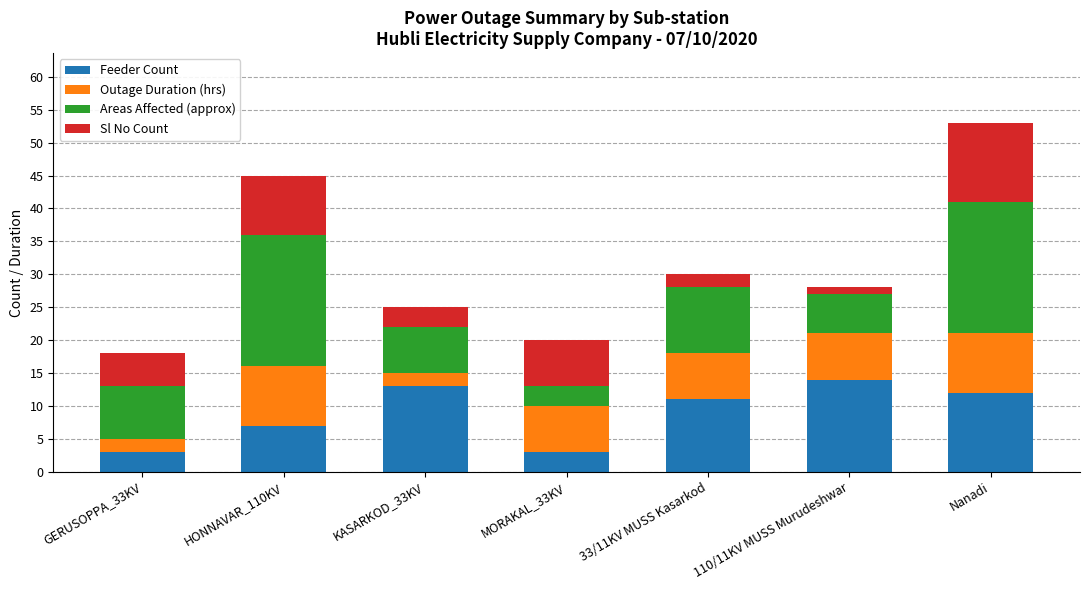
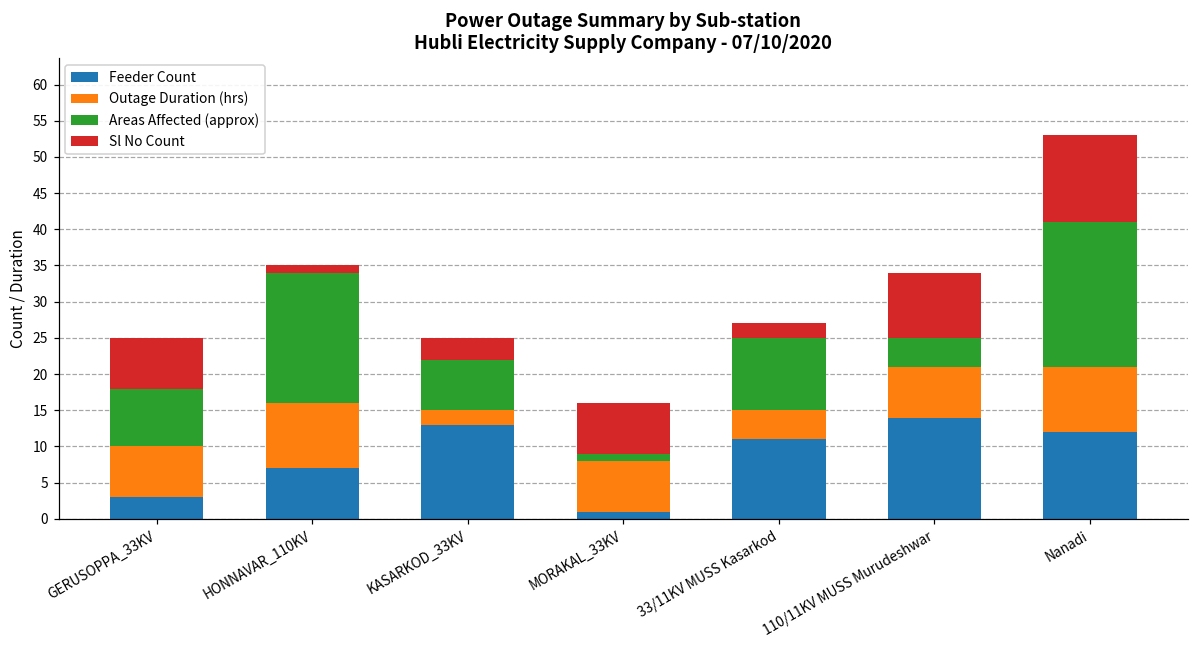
Outage Duration (hrs), GERUSOPPA_33KV: 2 -> 7
Sl No Count, GERUSOPPA_33KV: 5 -> 7
Areas Affected (approx), HONNAVAR_110KV: 20 -> 18
Sl No Count, HONNAVAR_110KV: 9 -> 1
Feeder Count, MORAKAL_33KV: 3 -> 1
Areas Affected (approx), MORAKAL_33KV: 3 -> 1
Outage Duration (hrs), 33/11KV MUSS Kasarkod: 7 -> 4
Areas Affected (approx), 110/11KV MUSS Murudeshwar: 6 -> 4
Sl No Count, 110/11KV MUSS Murudeshwar: 1 -> 9
